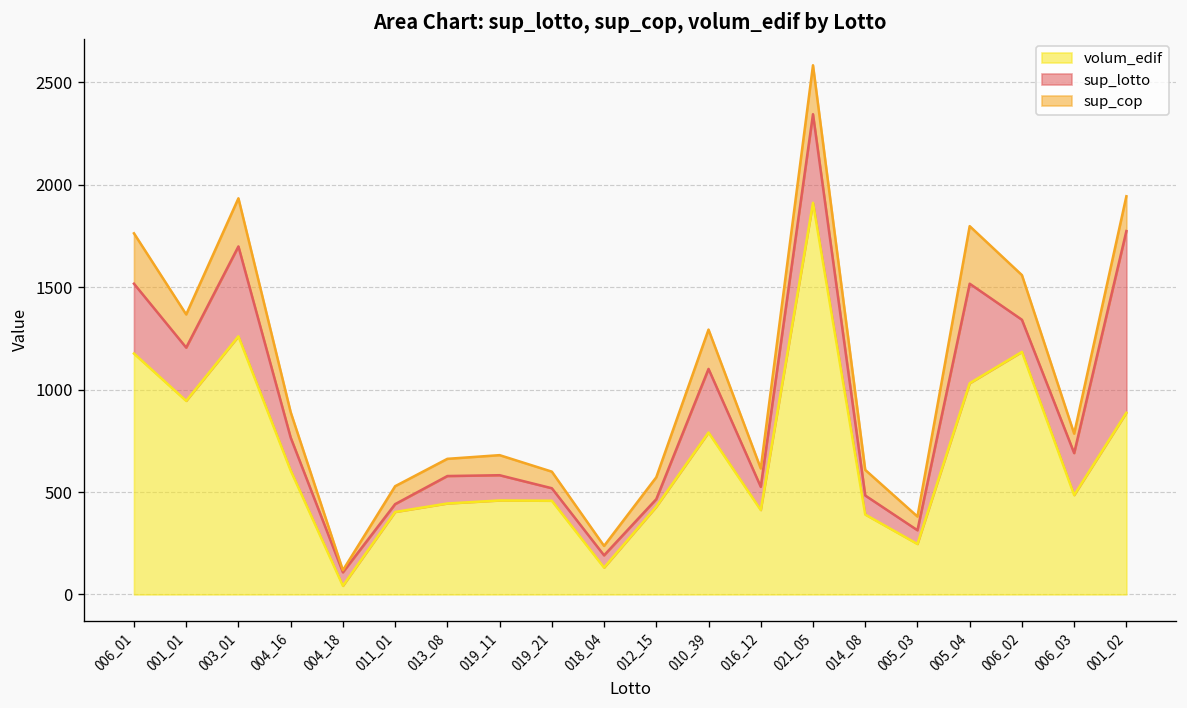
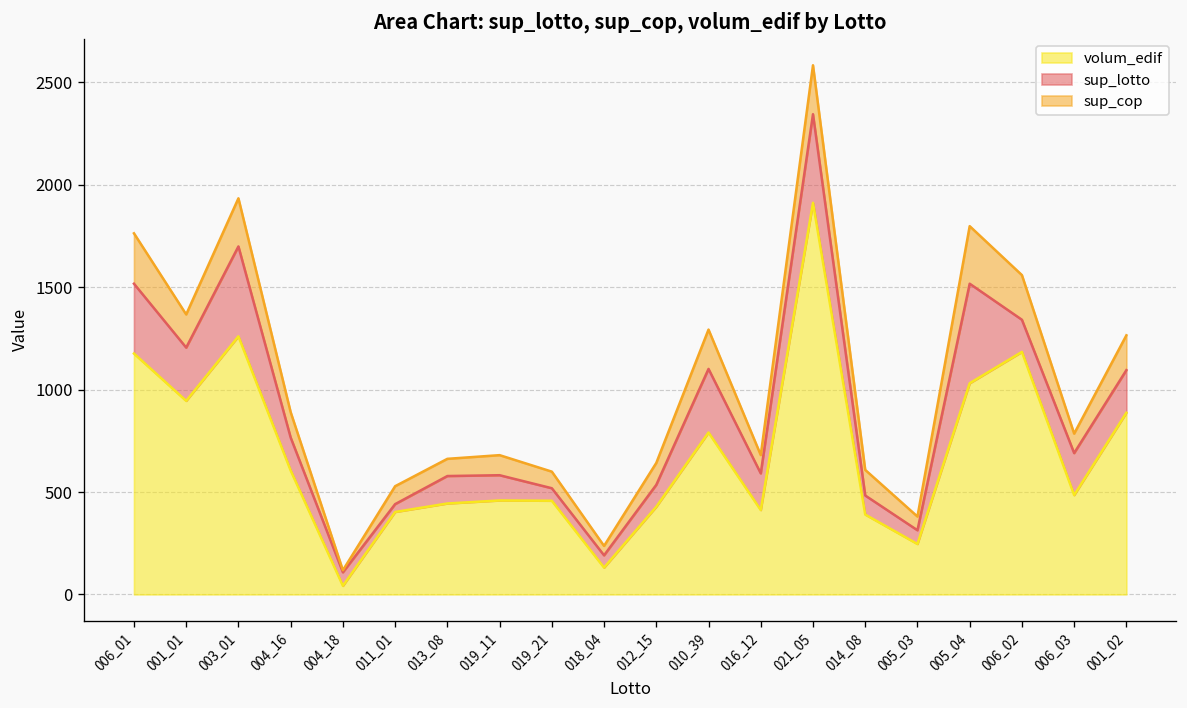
sup_lotto, 012_15: 40 -> 110
sup_lotto, 016_12: 110 -> 180
sup_lotto, 001_02: 890 -> 210
